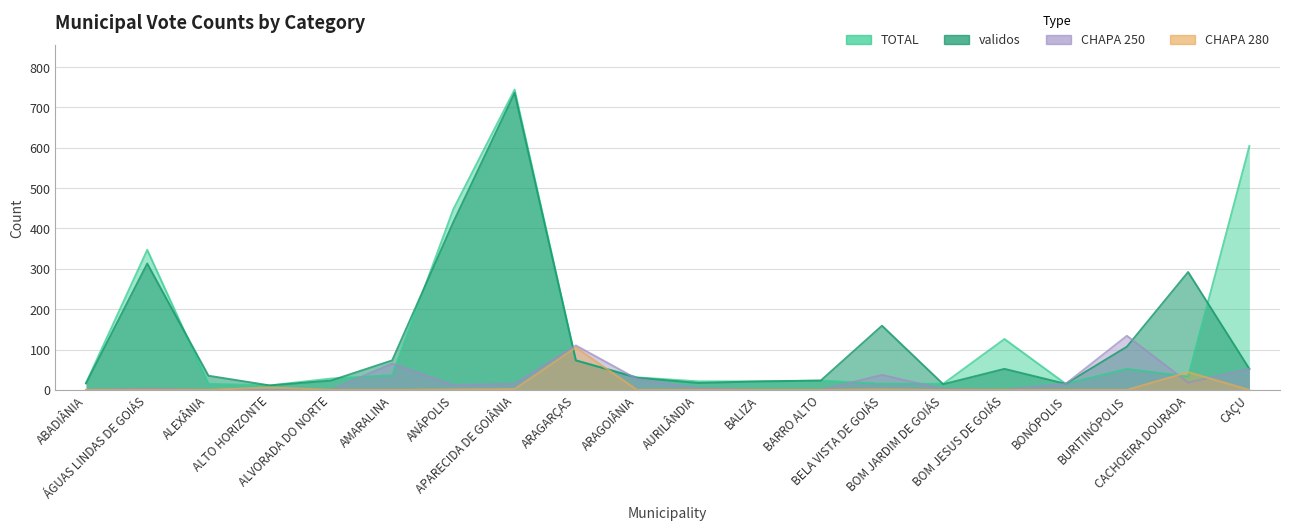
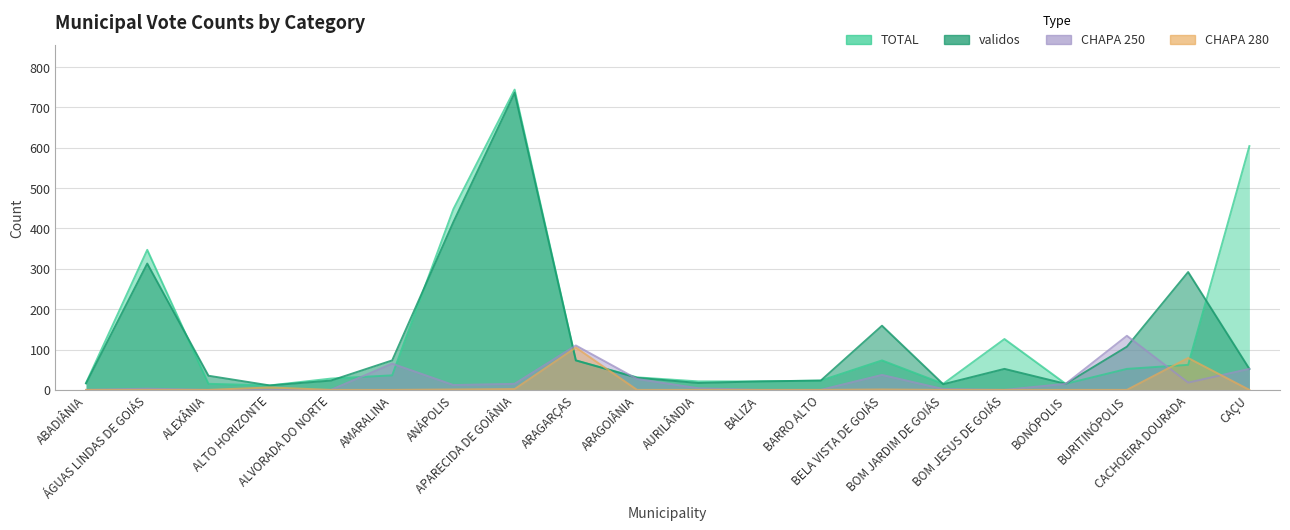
TOTAL, BELA VISTA DE GOIÁS: 20 -> 70
TOTAL, CACHOEIRA DOURADA: 30 -> 60
CHAPA 280, CACHOEIRA DOURADA: 40 -> 80
